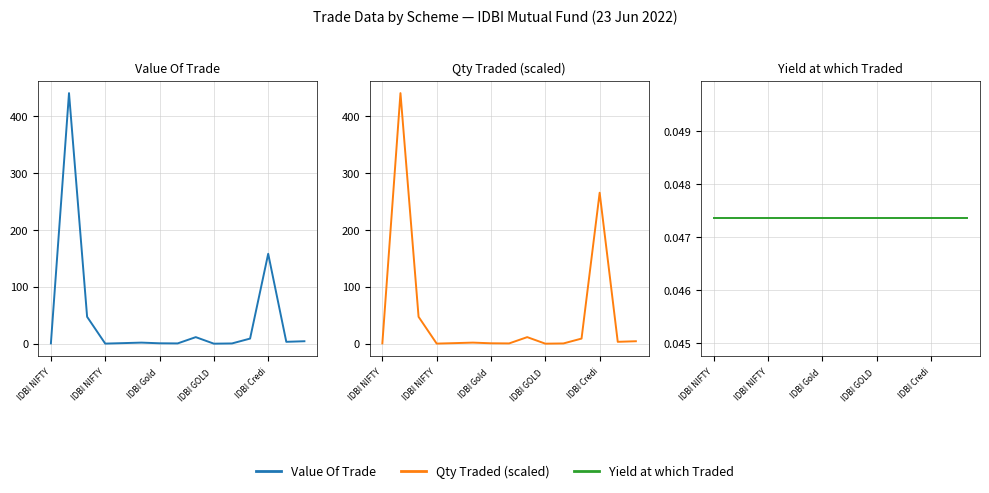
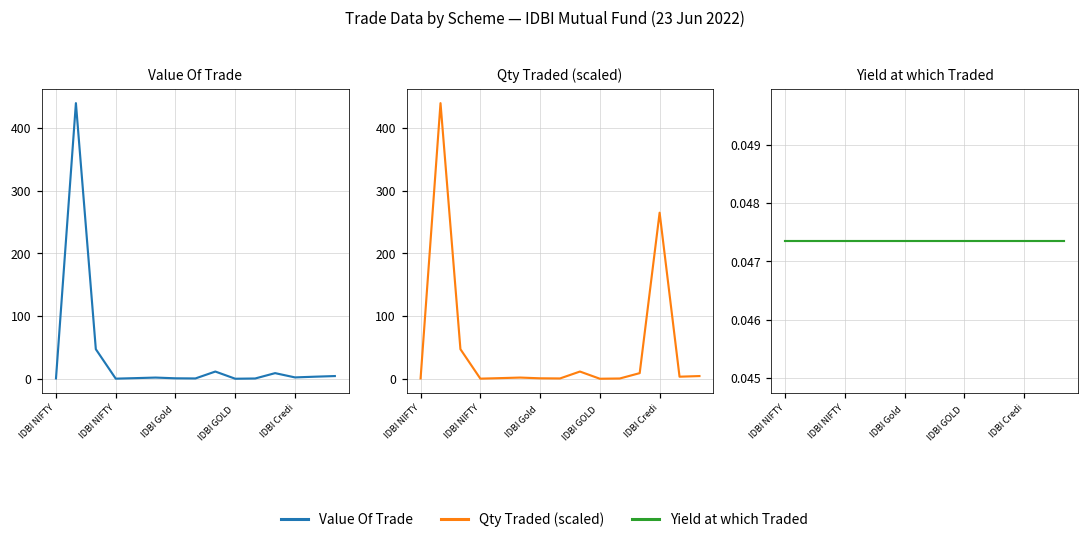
Value Of Trade, IDBI Credi: 160 -> 0
